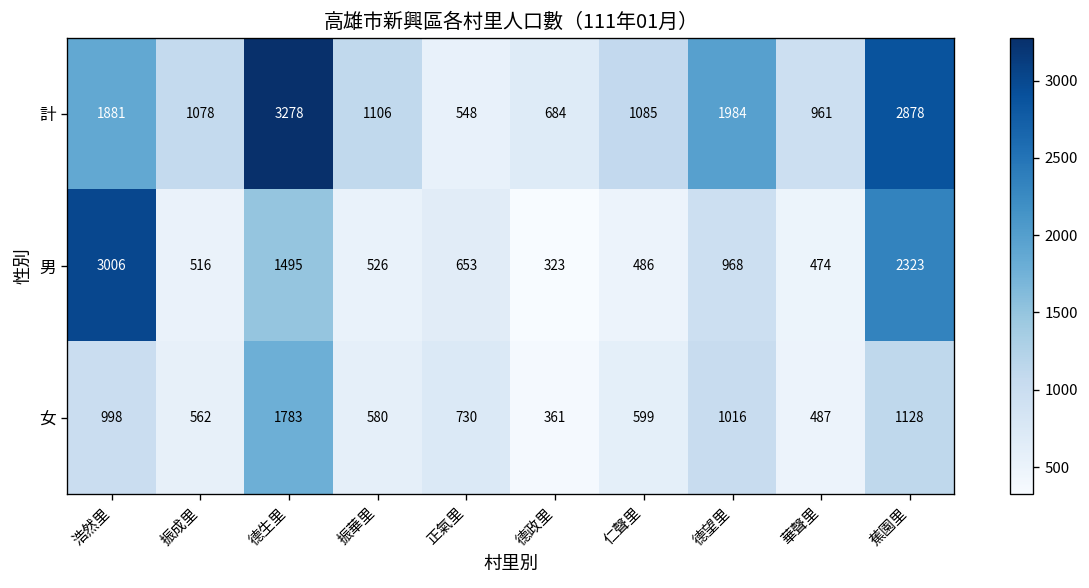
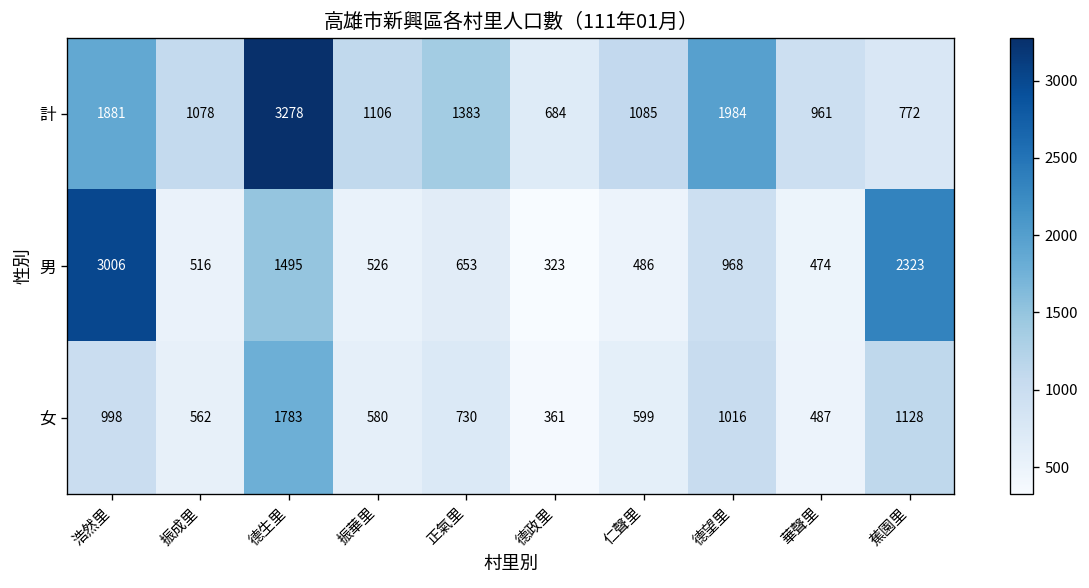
計, 正氣里: 548 -> 1383
計, 蕉園里: 2878 -> 772
